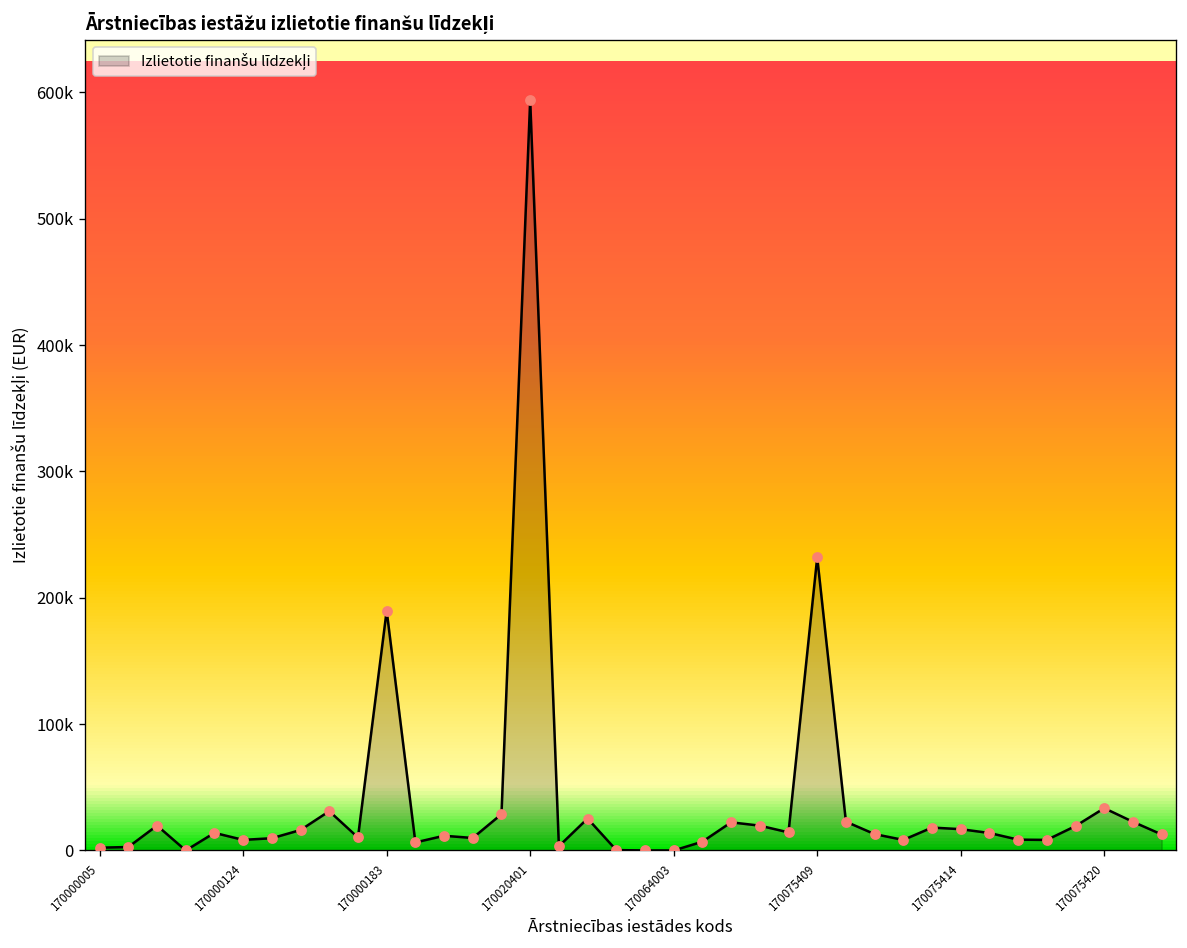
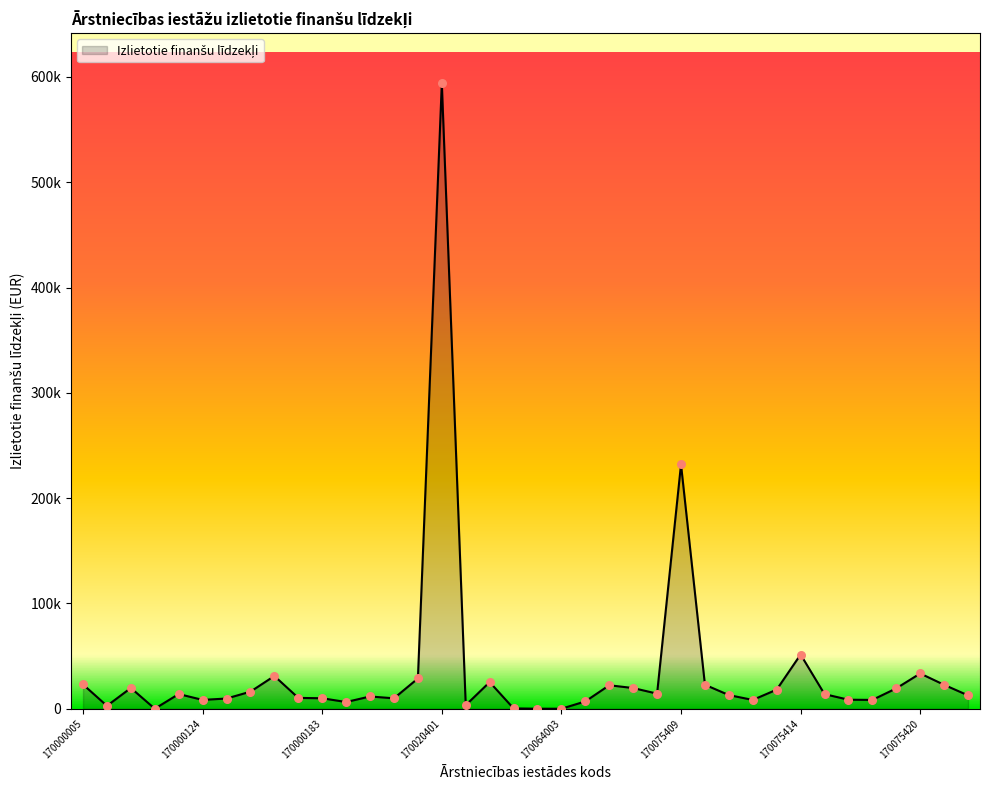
170000005: 2000 -> 23000
170000183: 190000 -> 10000
170075414: 17000 -> 51000
